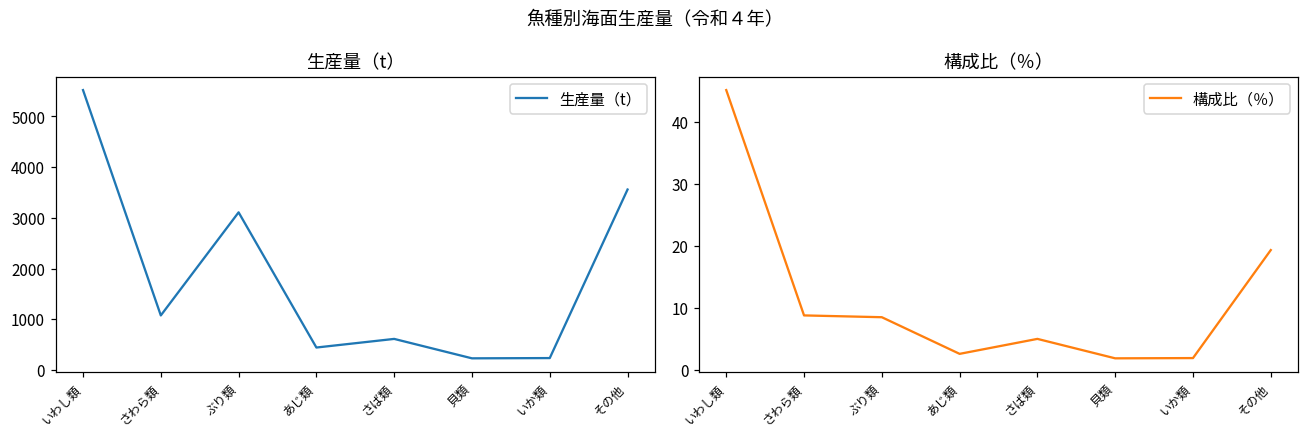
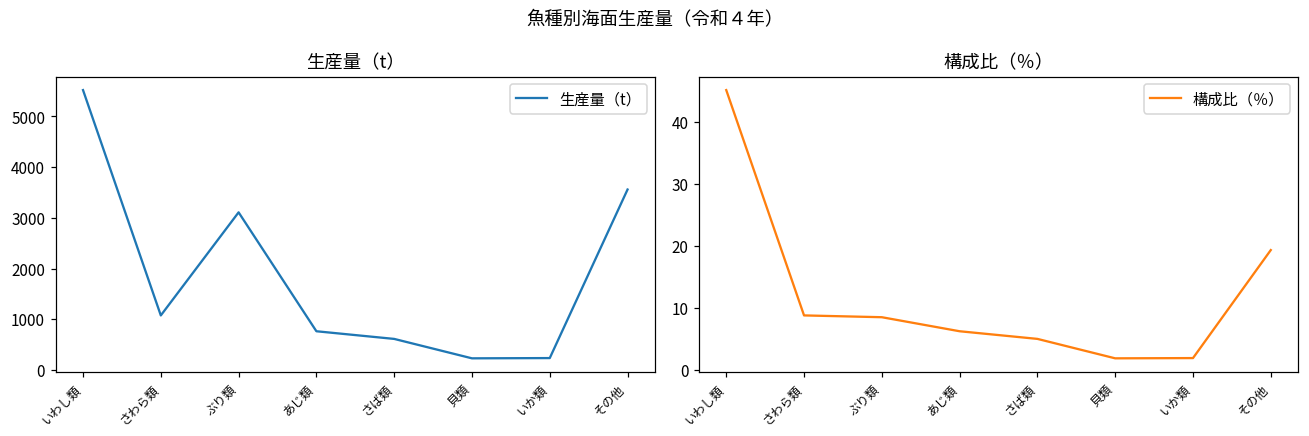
生産量（t）, あじ類: 400 -> 800
構成比（％）, あじ類: 3 -> 6
